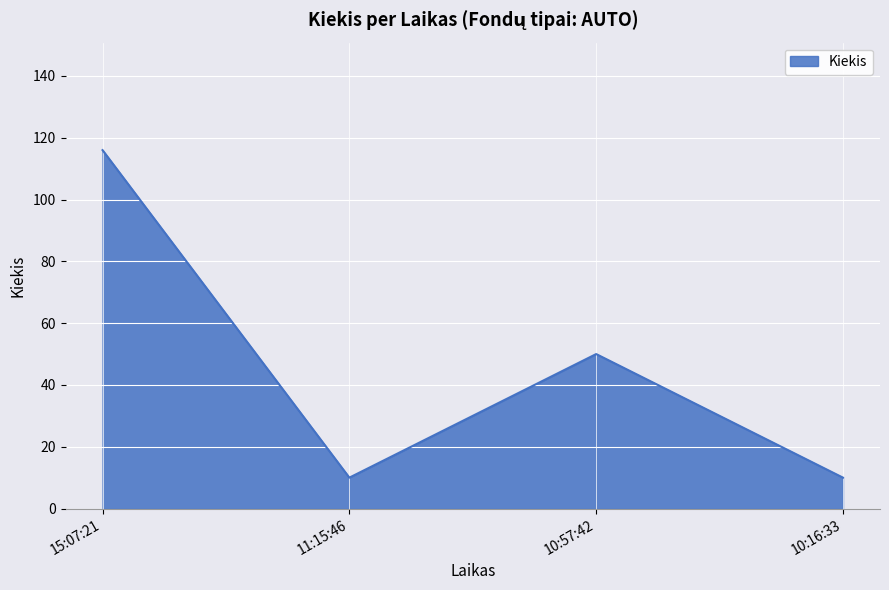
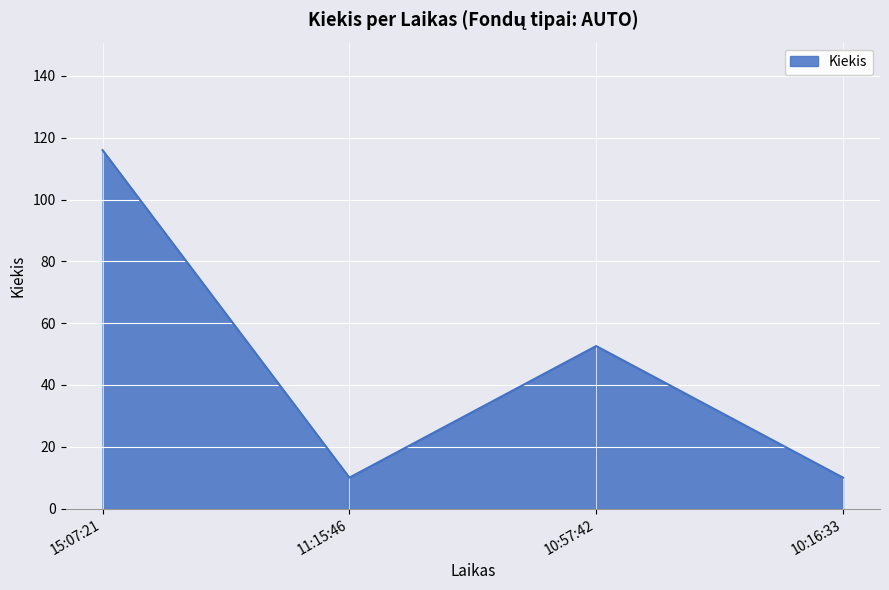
10:57:42: 50 -> 53
